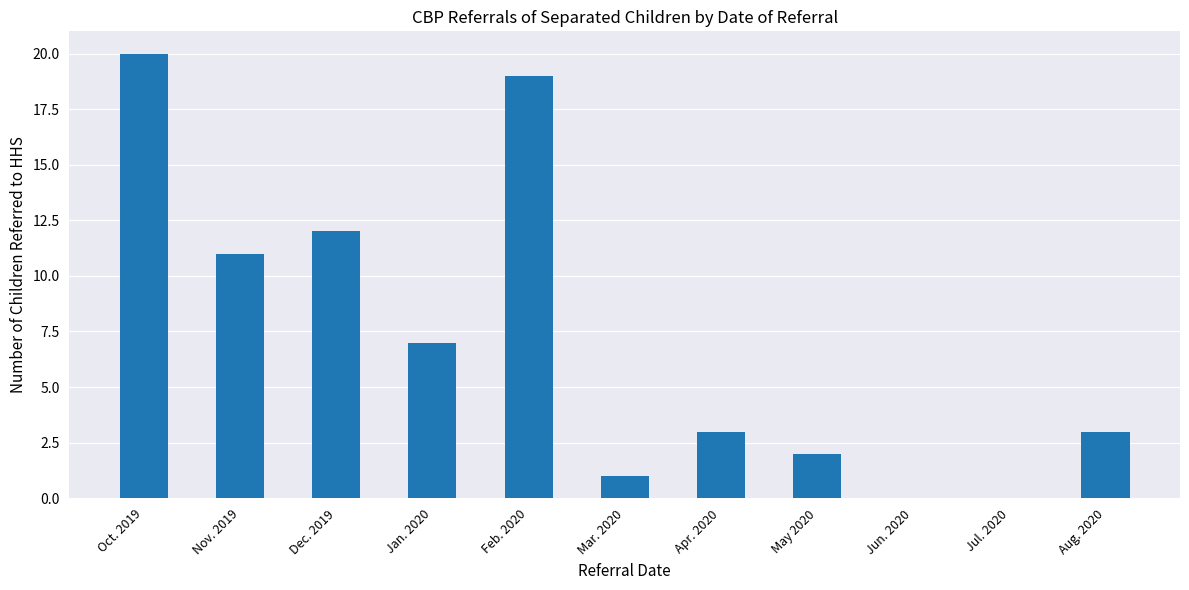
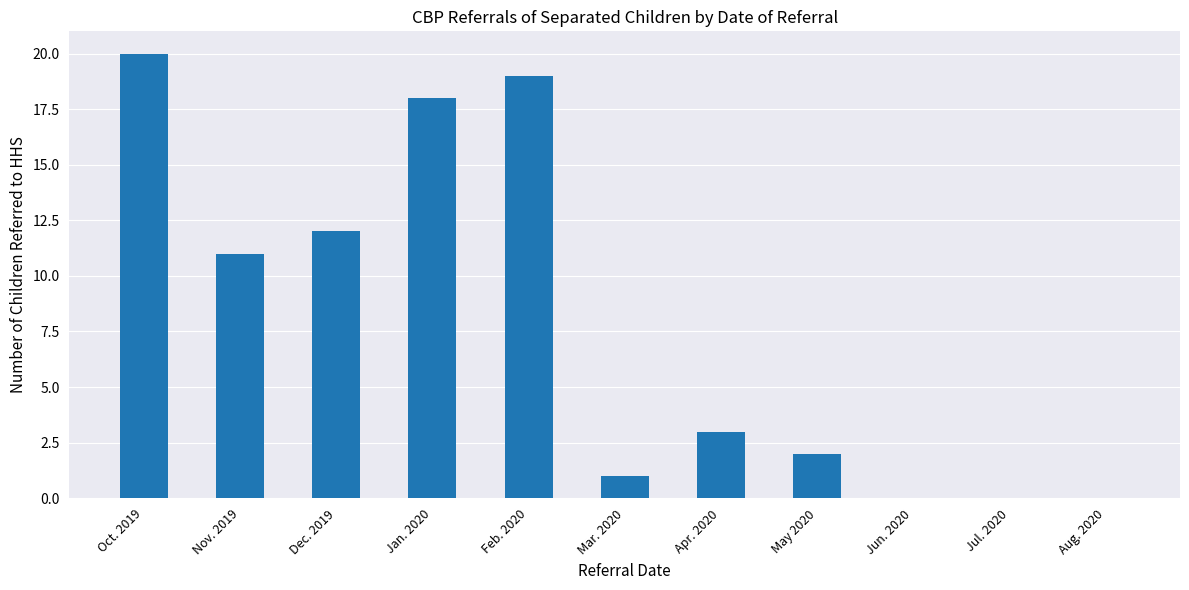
Jan. 2020: 7 -> 18
Aug. 2020: 3 -> 0
